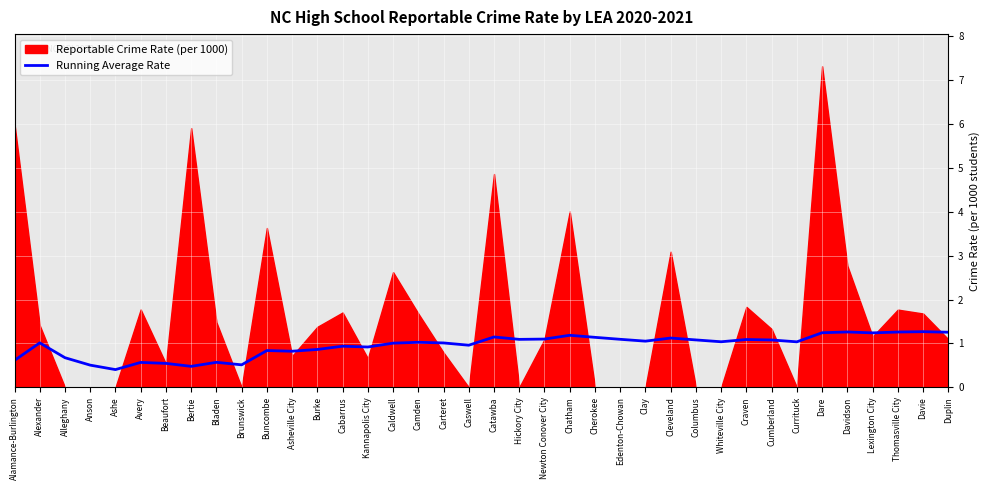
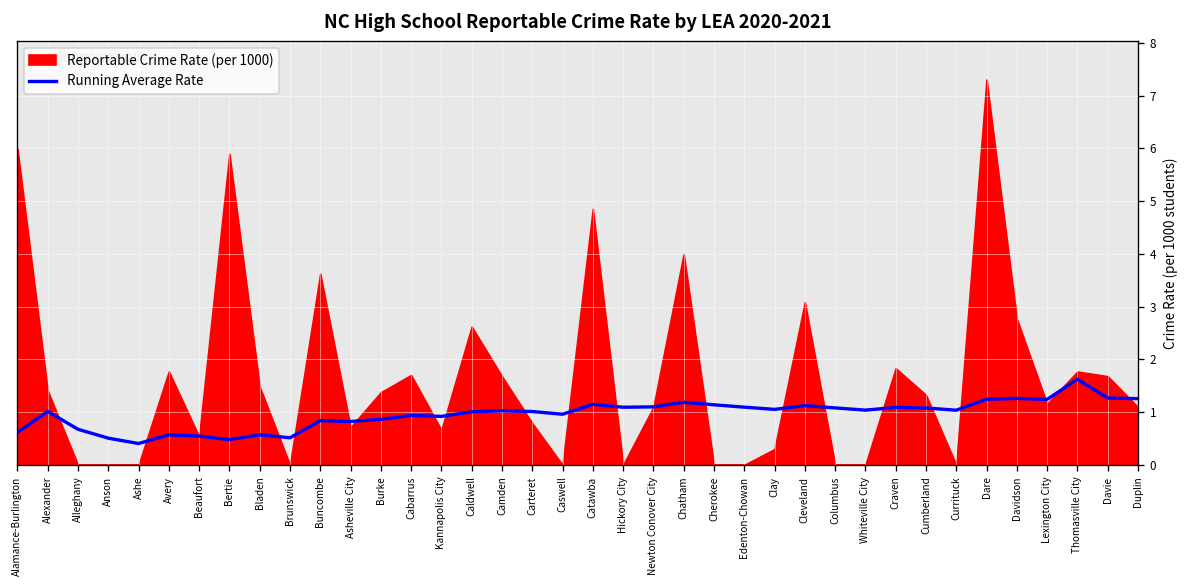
Reportable Crime Rate (per 1000), Clay: 0.0 -> 0.3
Running Average Rate, Thomasville City: 1.3 -> 1.6
